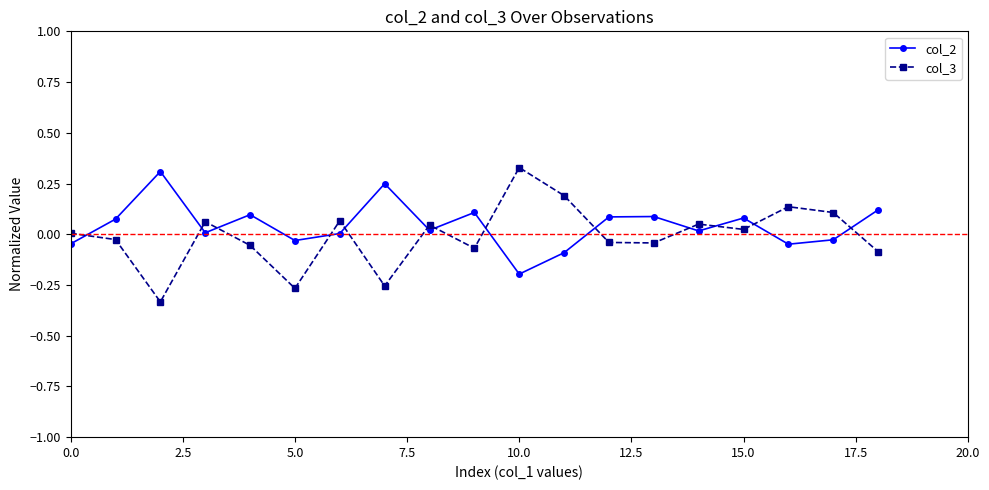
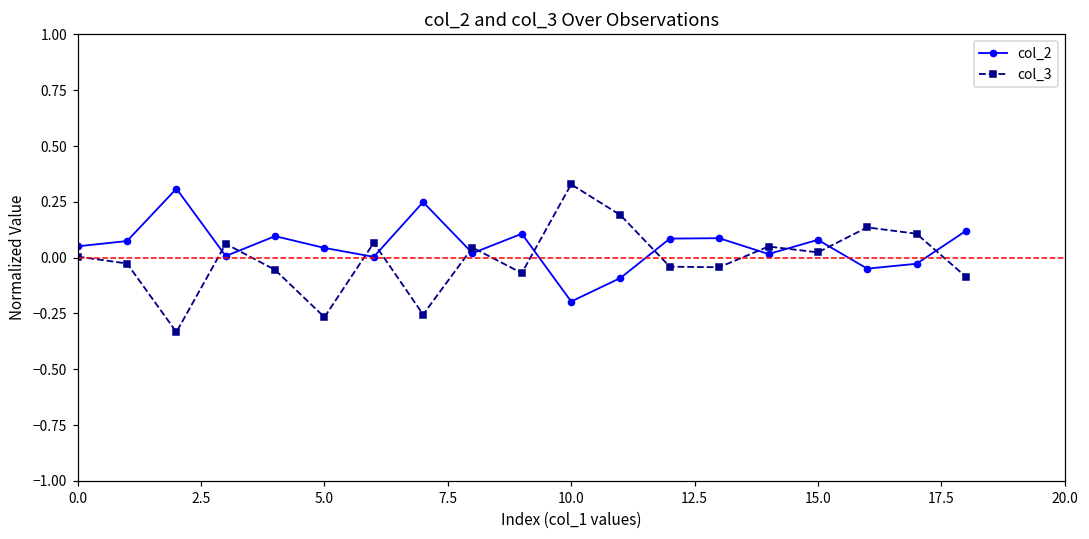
col_2, 0.0: -0.05 -> 0.05
col_2, 5.0: -0.03 -> 0.04
